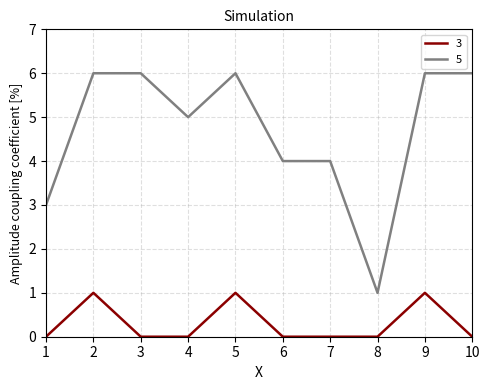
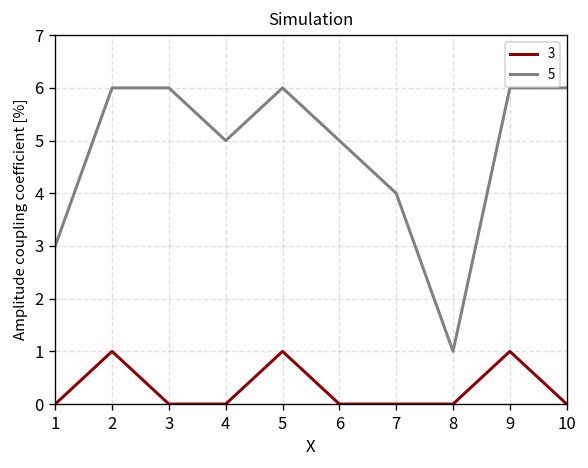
5, 6: 4 -> 5
